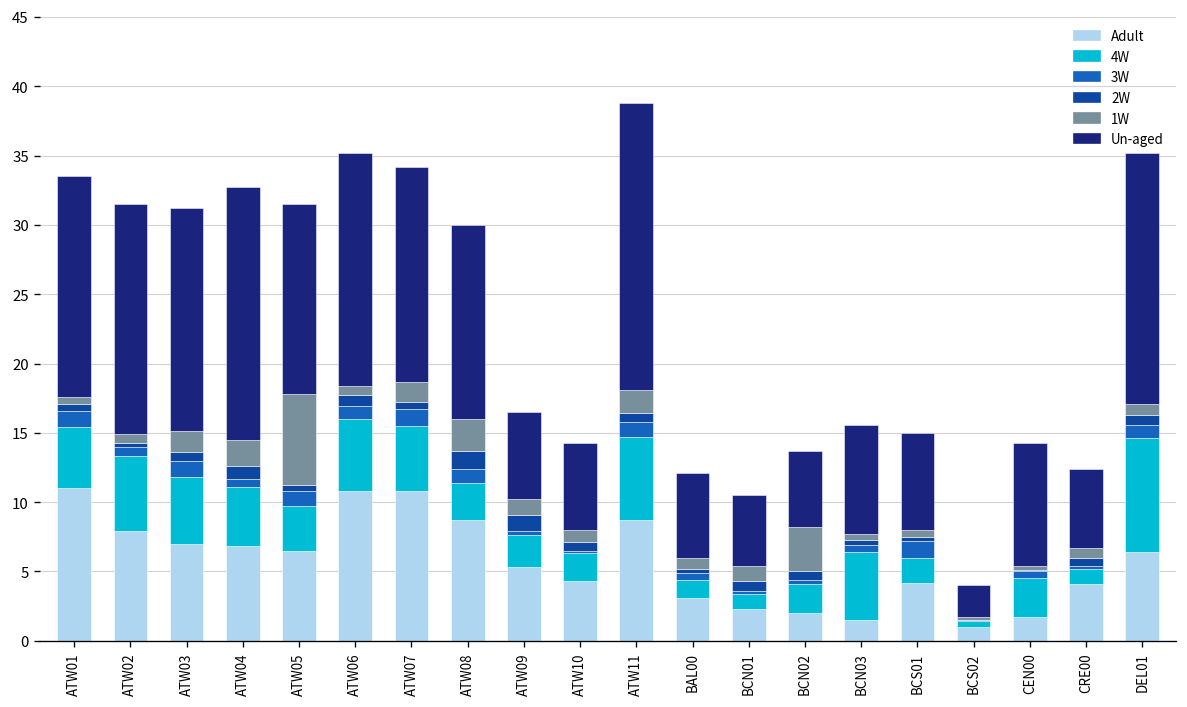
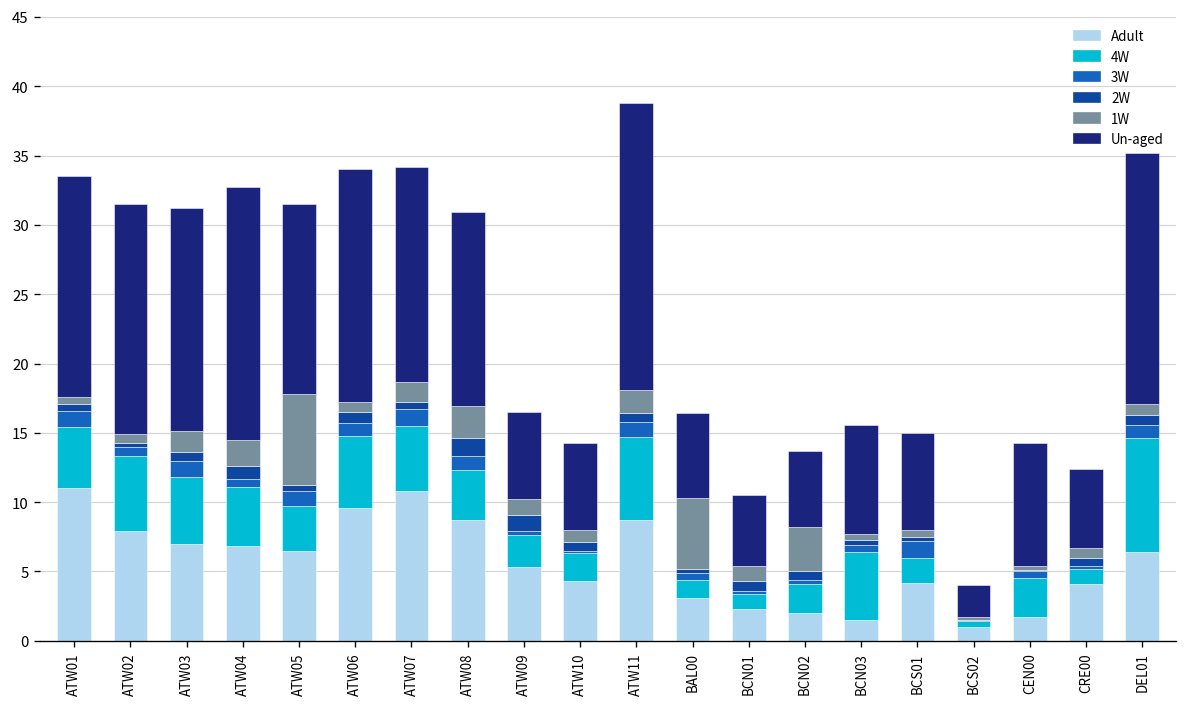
Adult, ATW06: 10.8 -> 9.6
4W, ATW08: 2.7 -> 3.6
1W, BAL00: 0.8 -> 5.1
